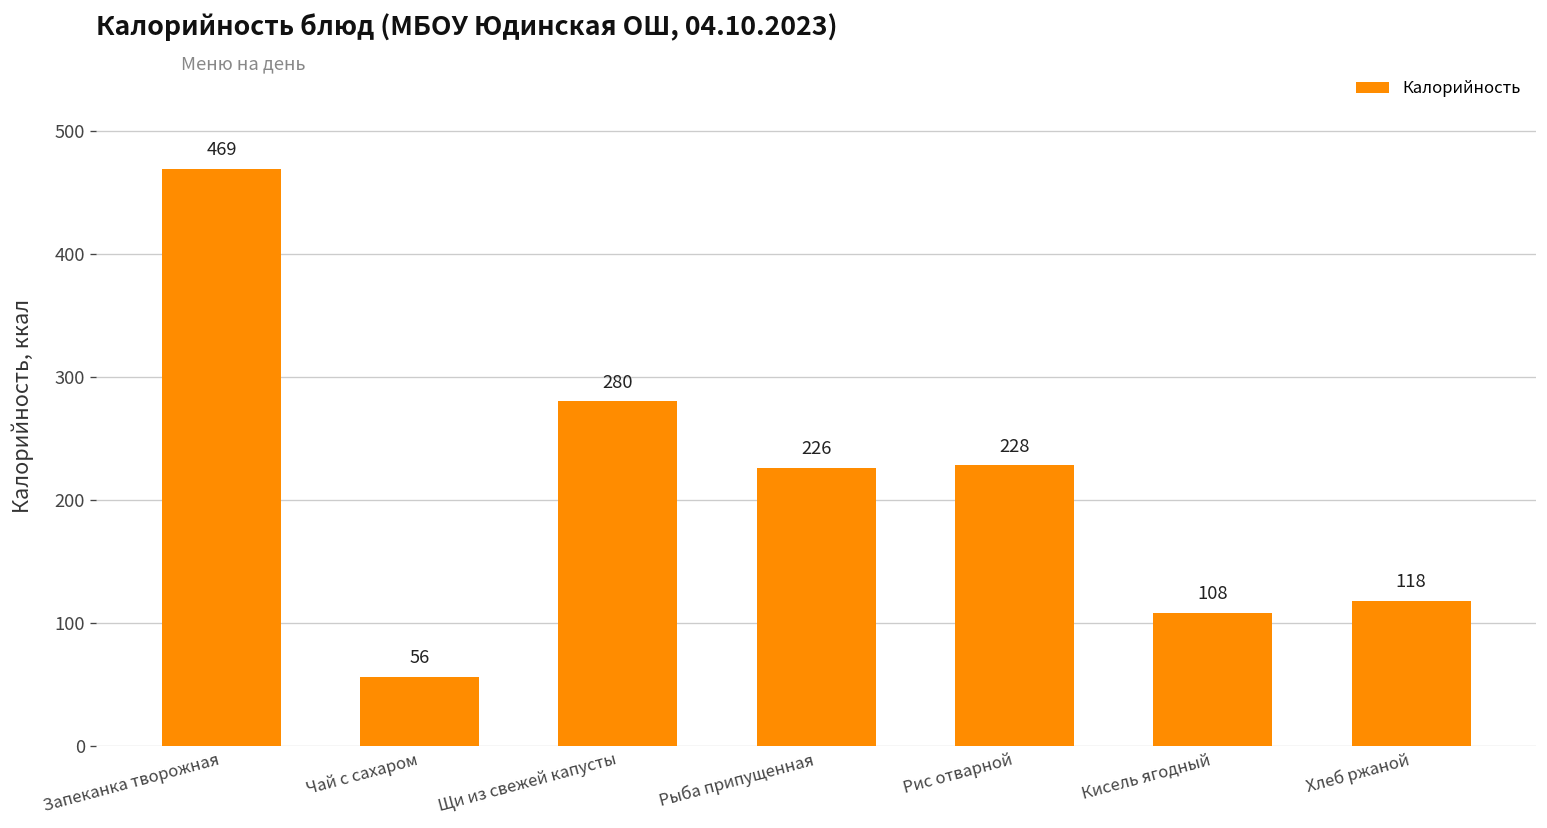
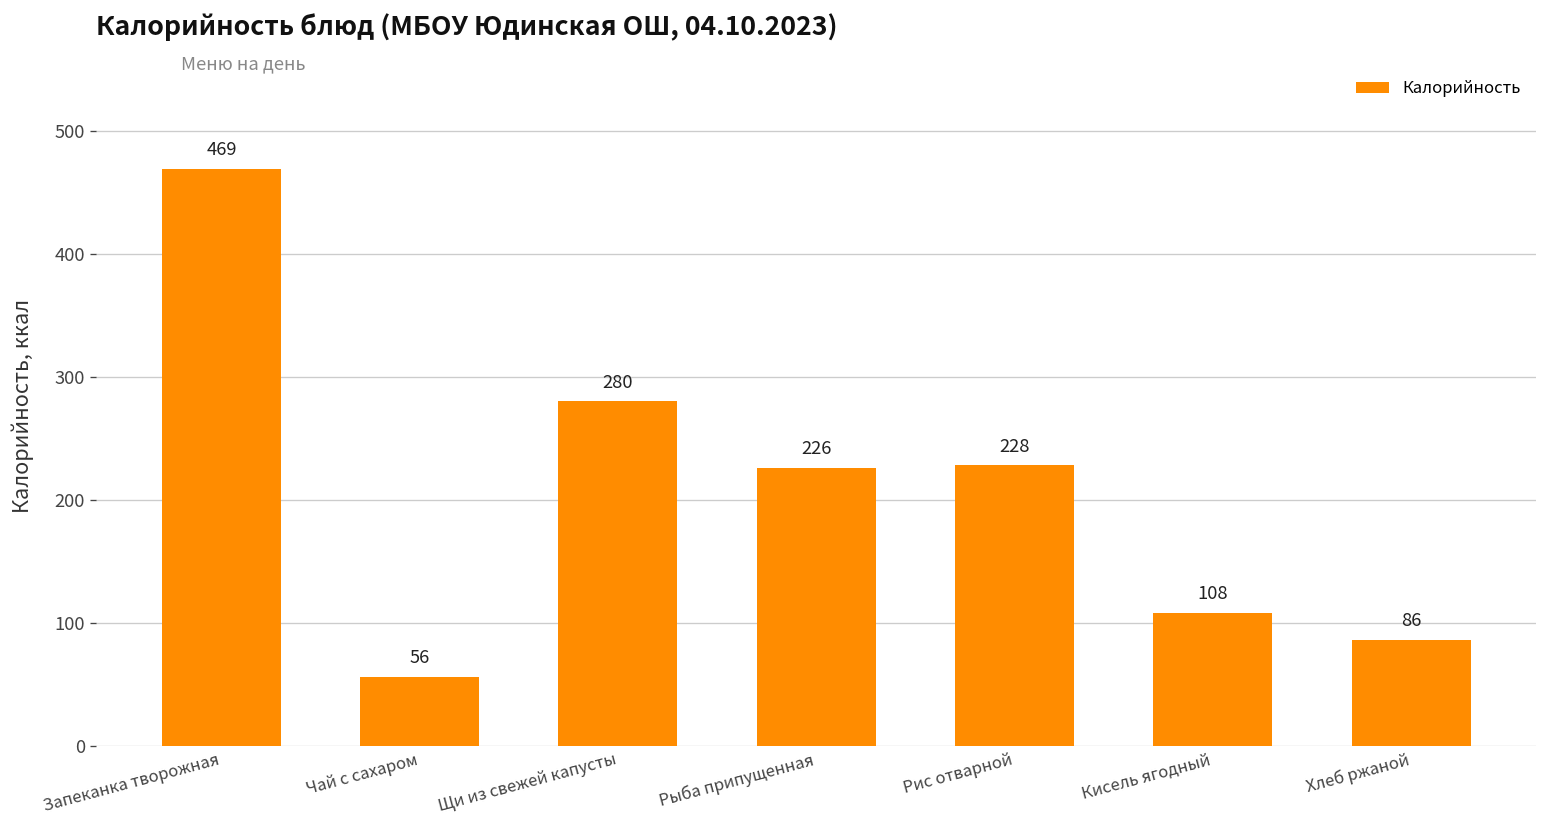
Хлеб ржаной: 118 -> 86
